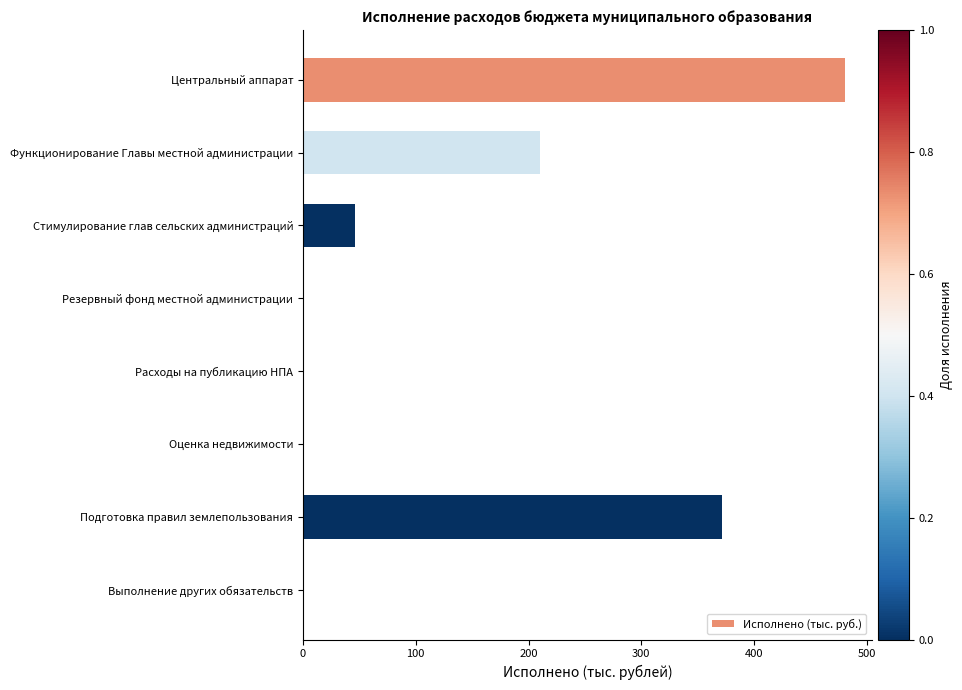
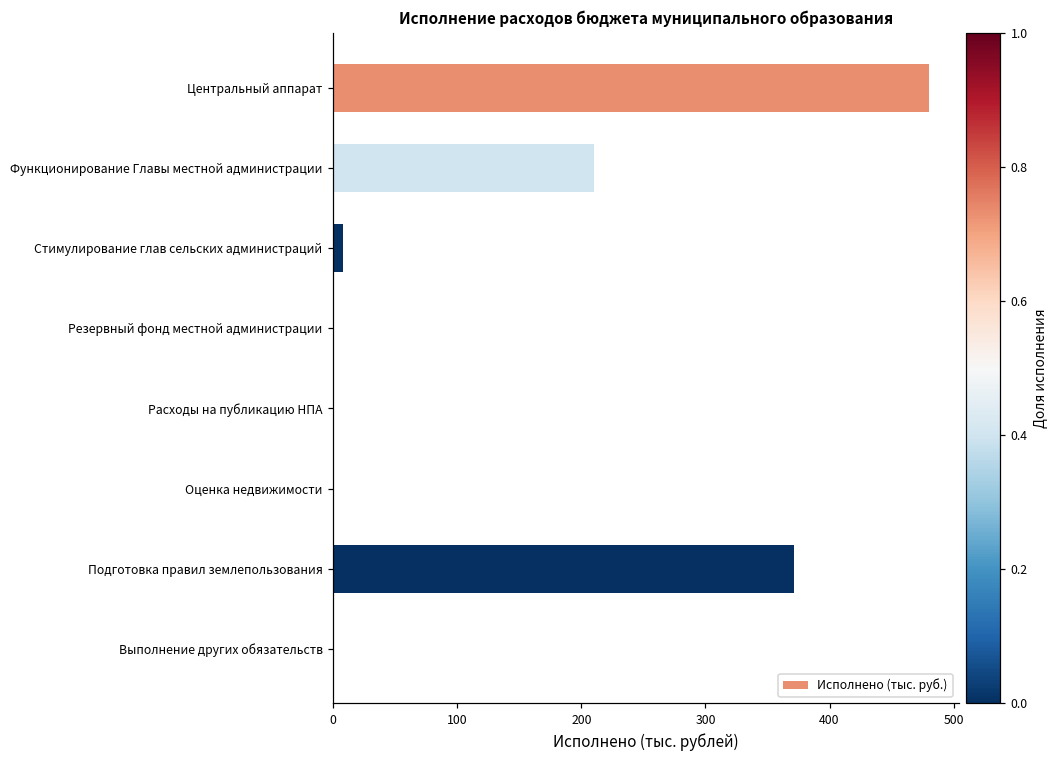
Стимулирование глав сельских администраций: 46 -> 8
